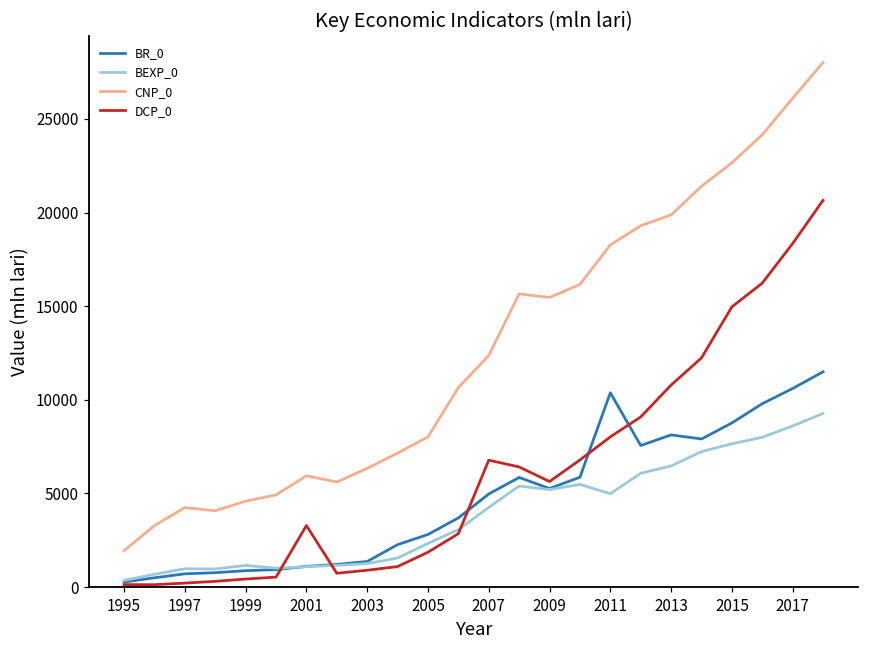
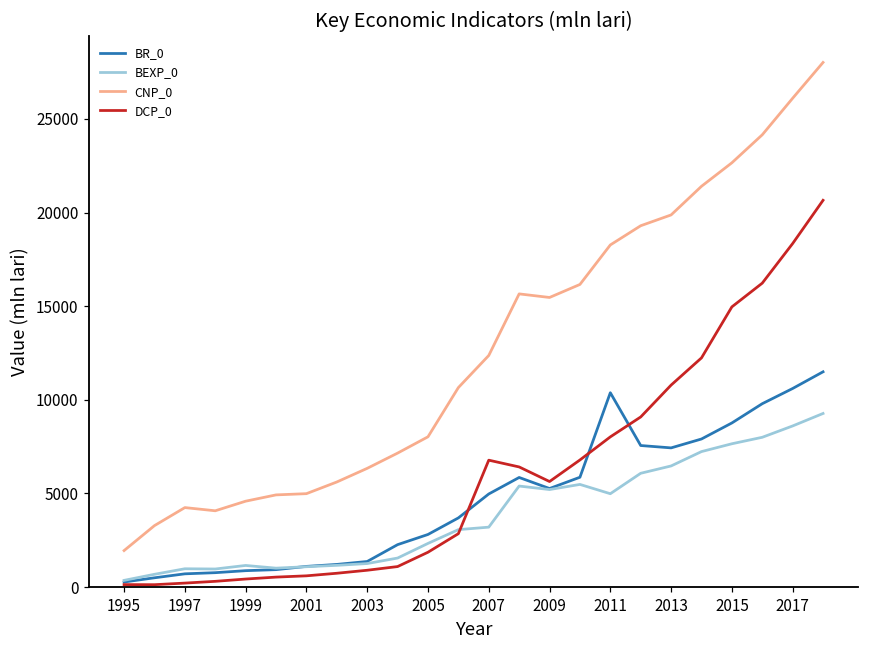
CNP_0, 2001: 5900 -> 5000
DCP_0, 2001: 3300 -> 600
BEXP_0, 2007: 4300 -> 3200
BR_0, 2013: 8100 -> 7400
